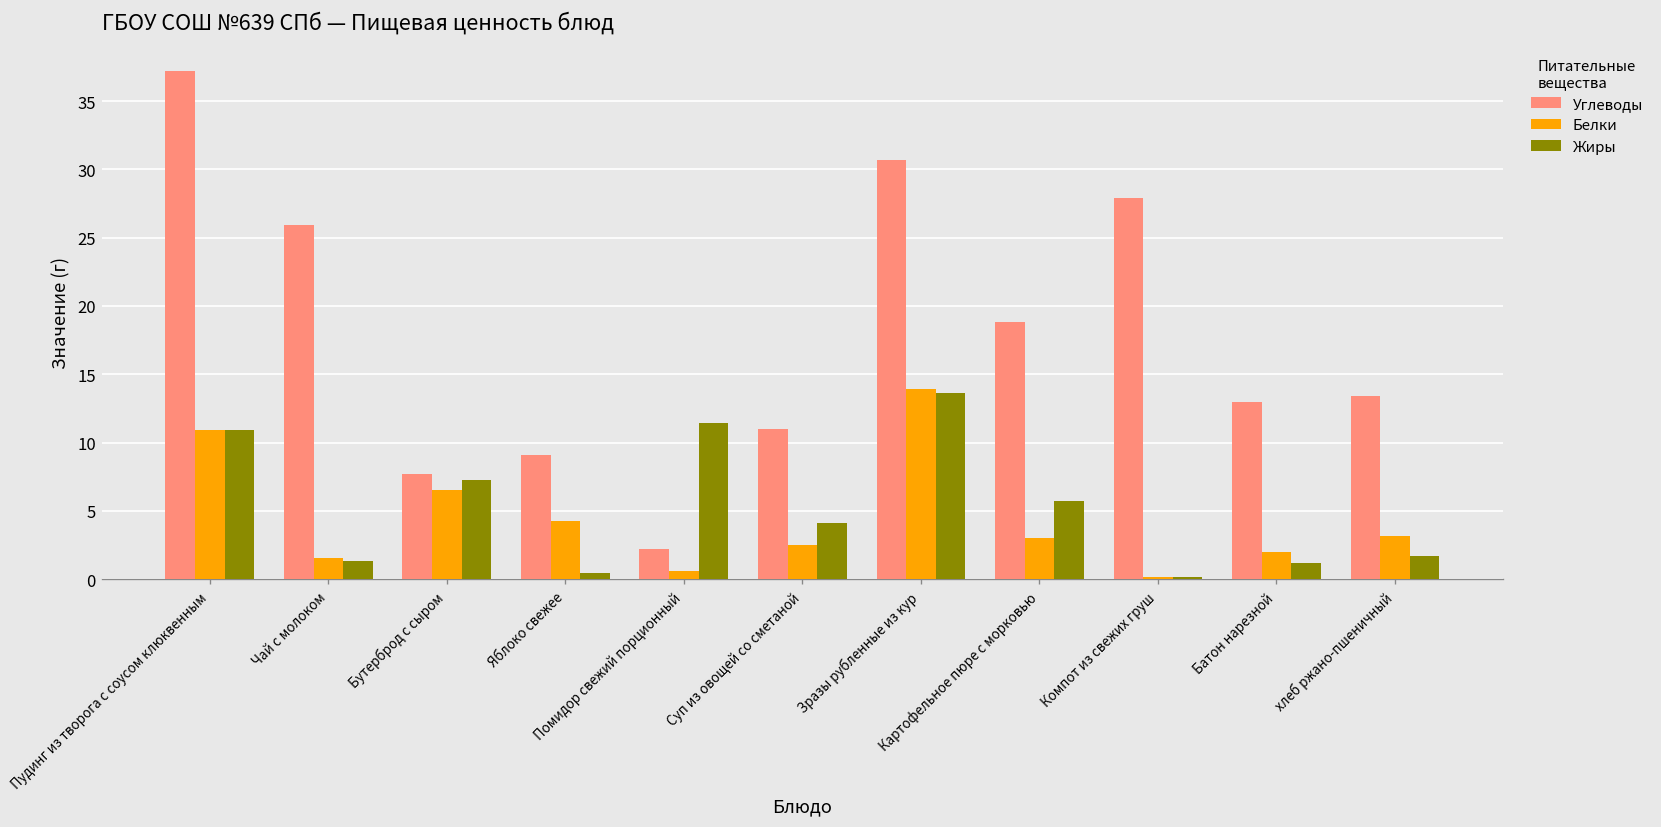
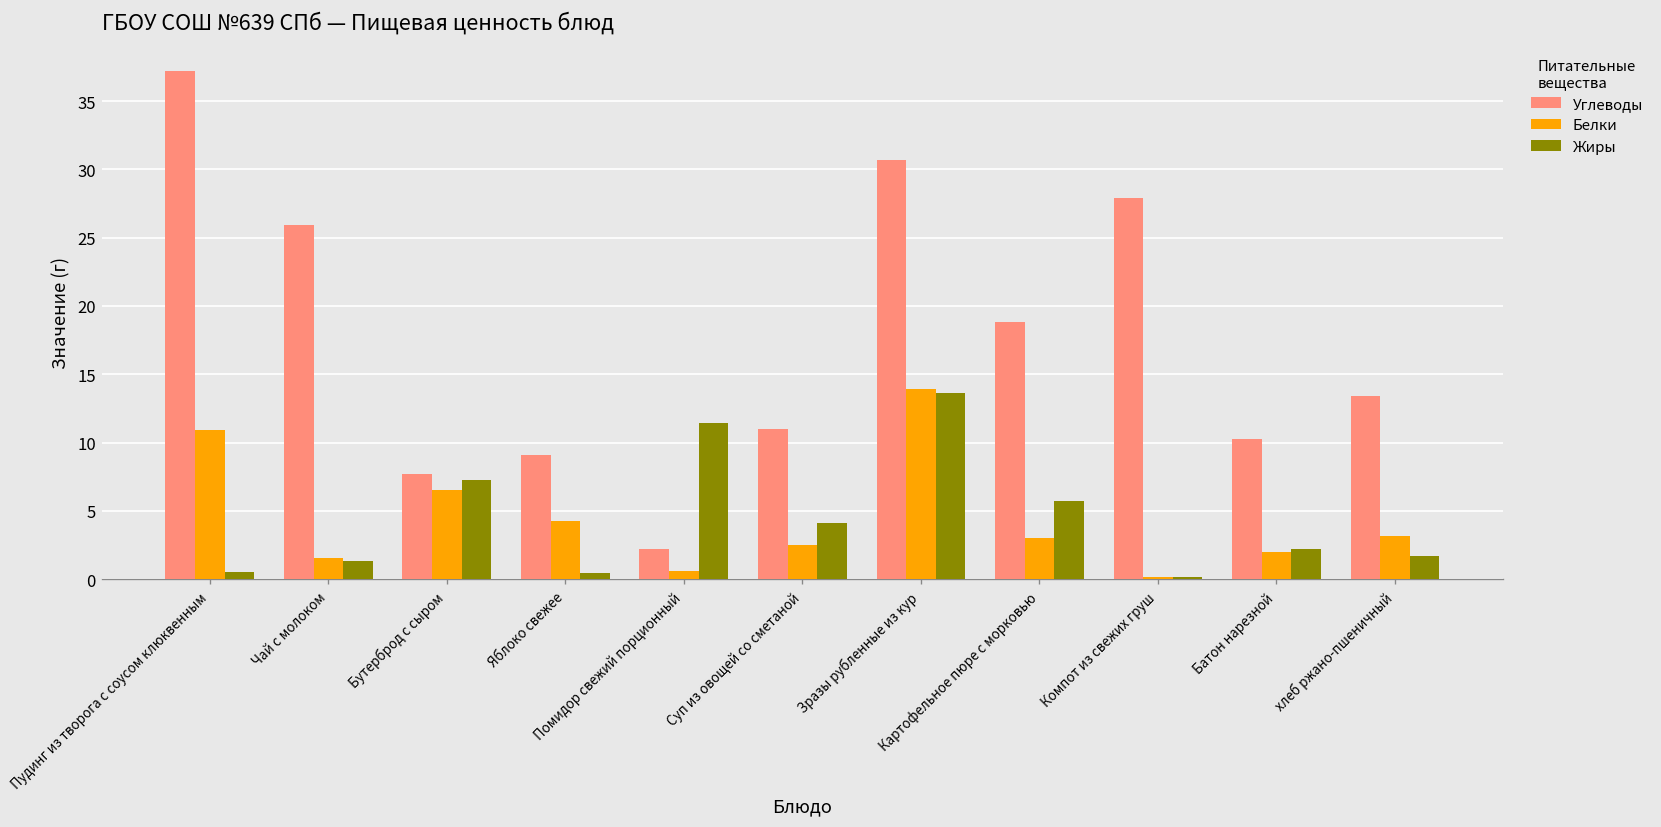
Жиры, Пудинг из творога с соусом клюквенным: 10.9 -> 0.5
Углеводы, Батон нарезной: 13.0 -> 10.3
Жиры, Батон нарезной: 1.2 -> 2.2
